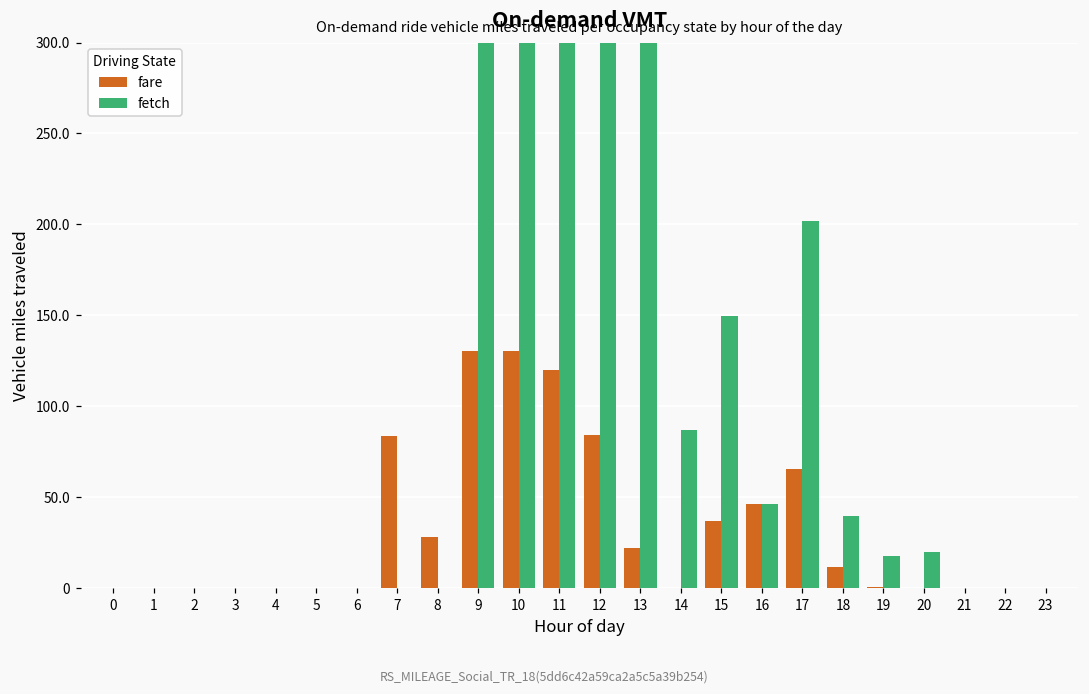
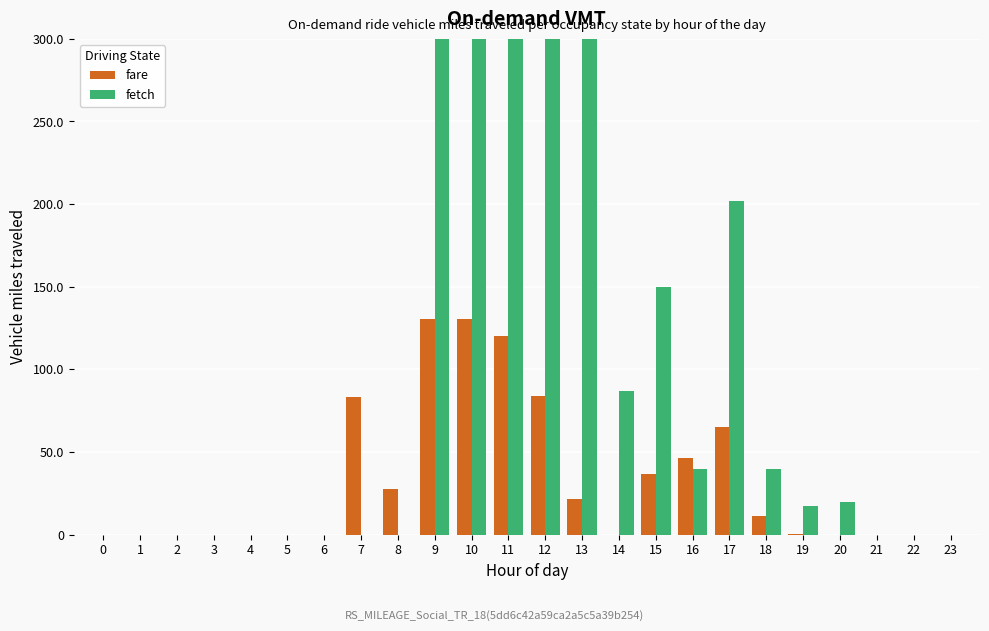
fetch, 16: 46 -> 40
